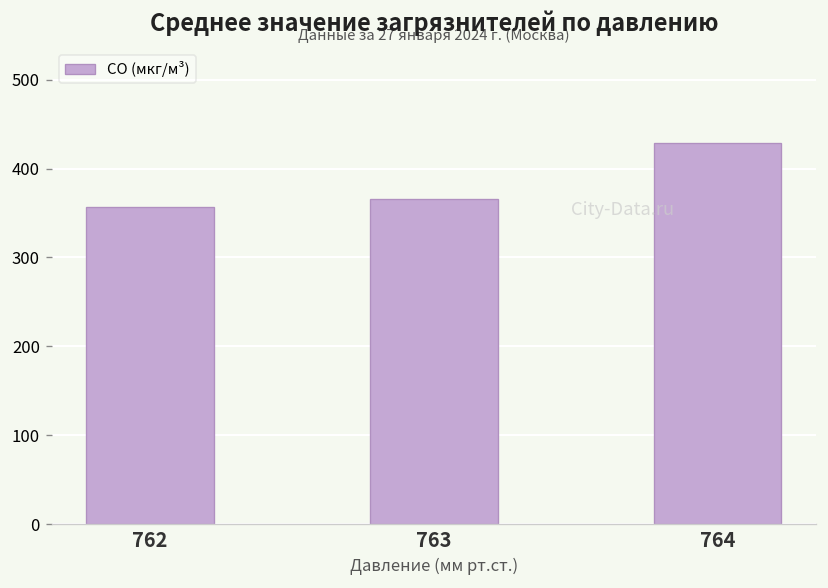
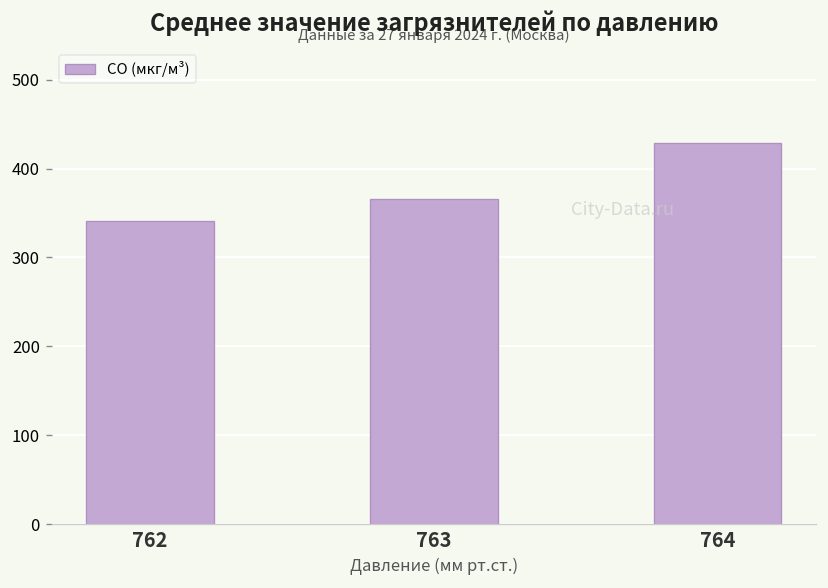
762: 360 -> 340
